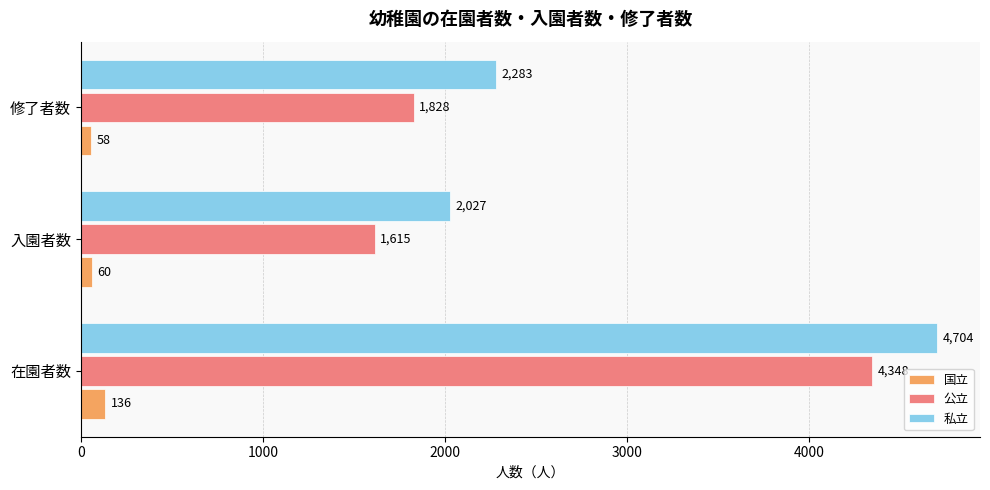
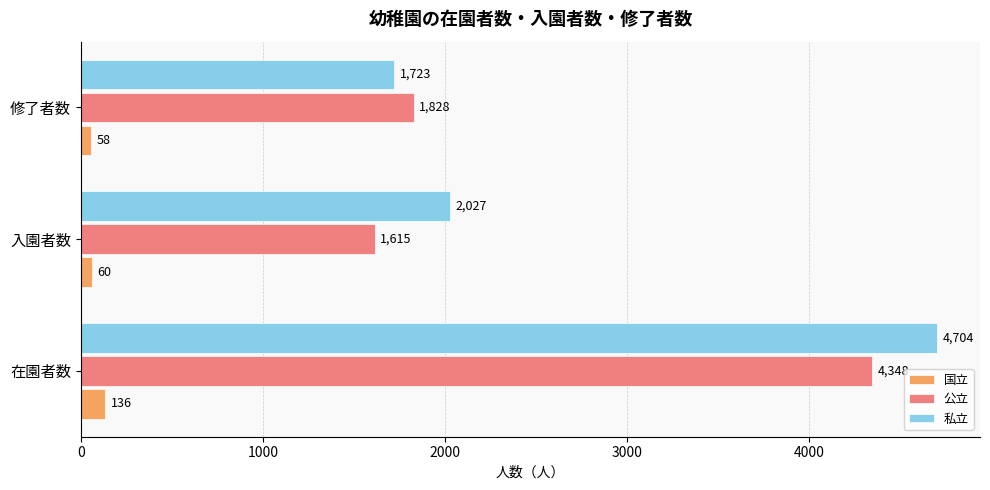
私立, 修了者数: 2,283 -> 1,723
